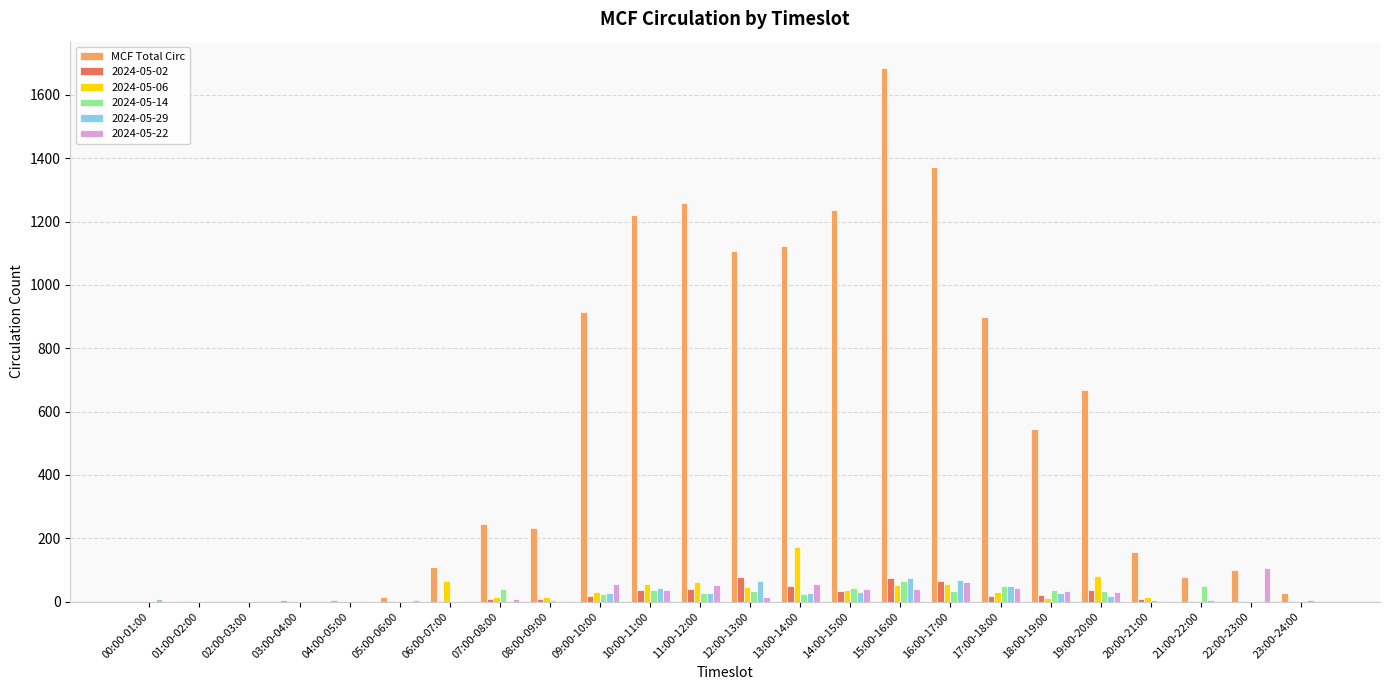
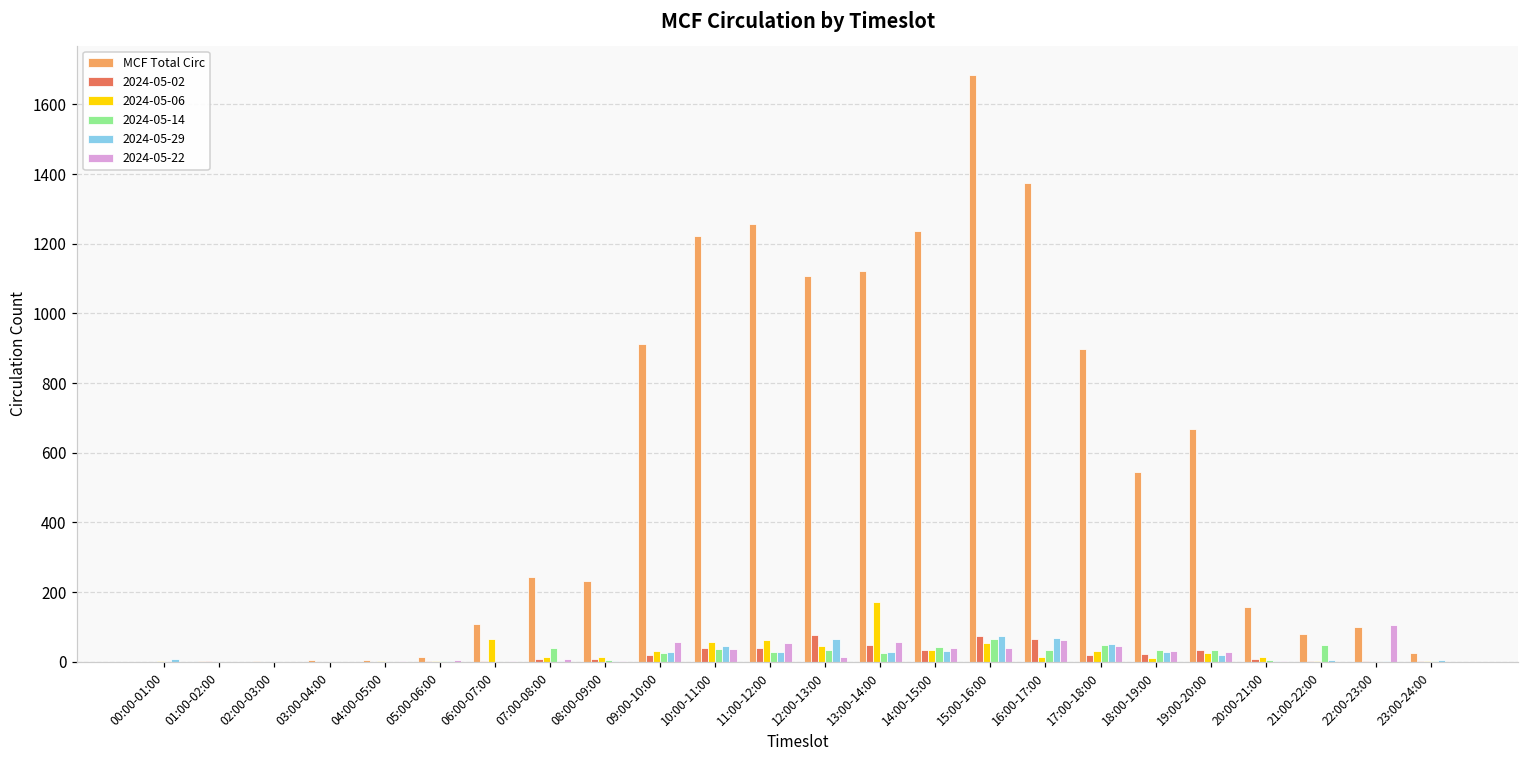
2024-05-06, 16:00-17:00: 60 -> 10
2024-05-06, 19:00-20:00: 80 -> 30
